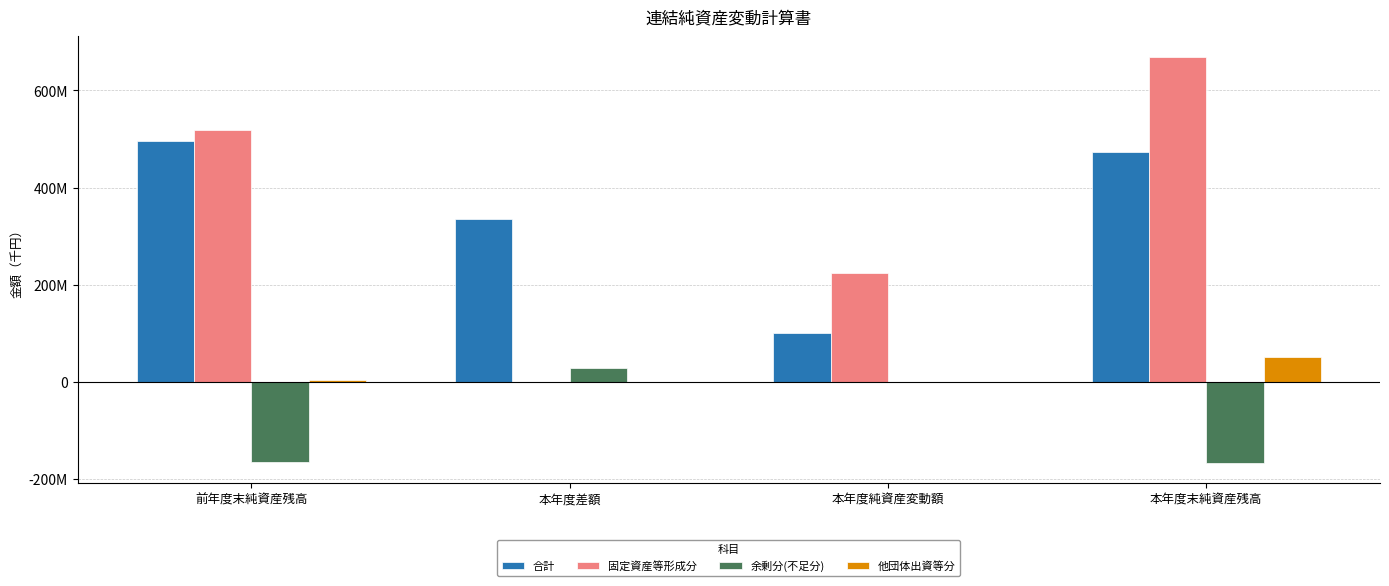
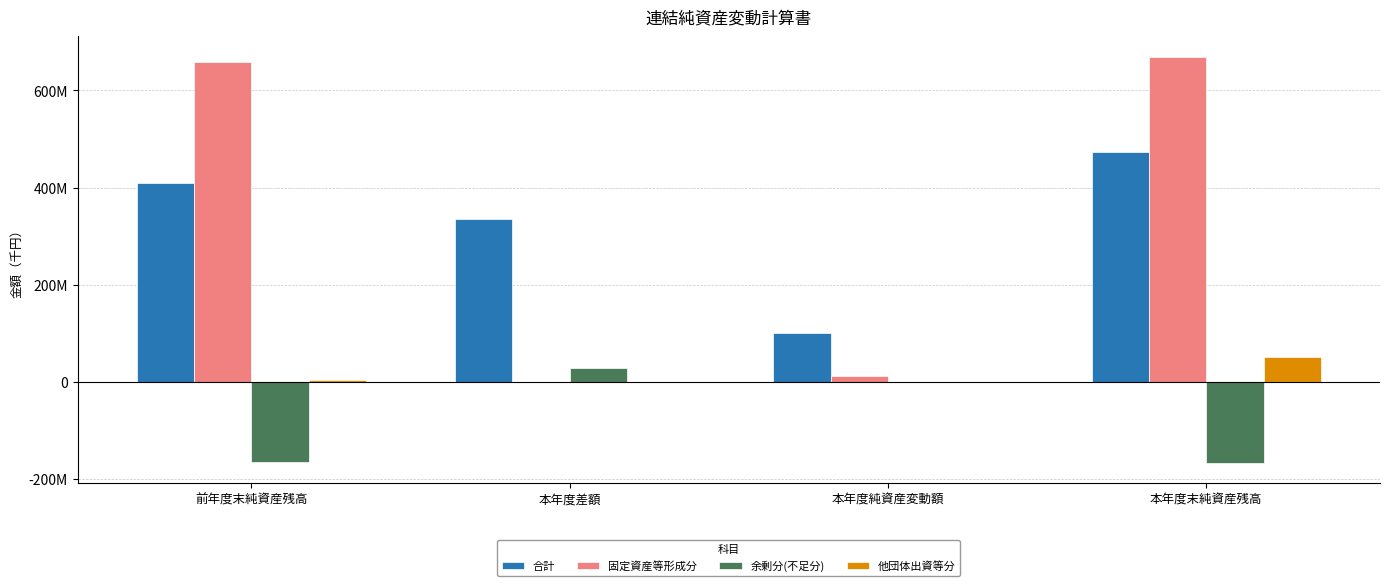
合計, 前年度末純資産残高: 500000000 -> 410000000
固定資産等形成分, 前年度末純資産残高: 520000000 -> 660000000
固定資産等形成分, 本年度純資産変動額: 220000000 -> 10000000
